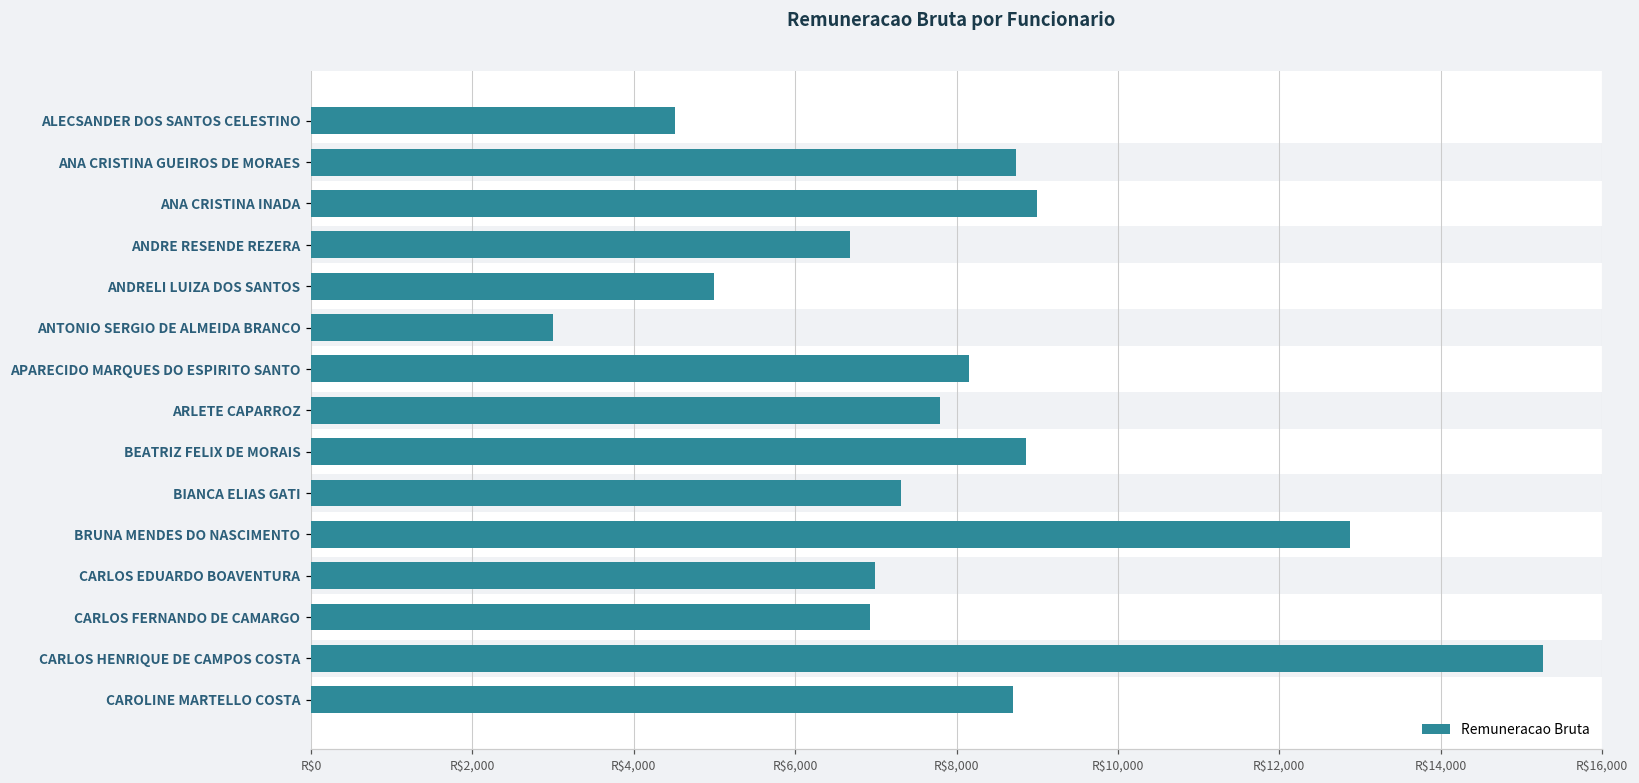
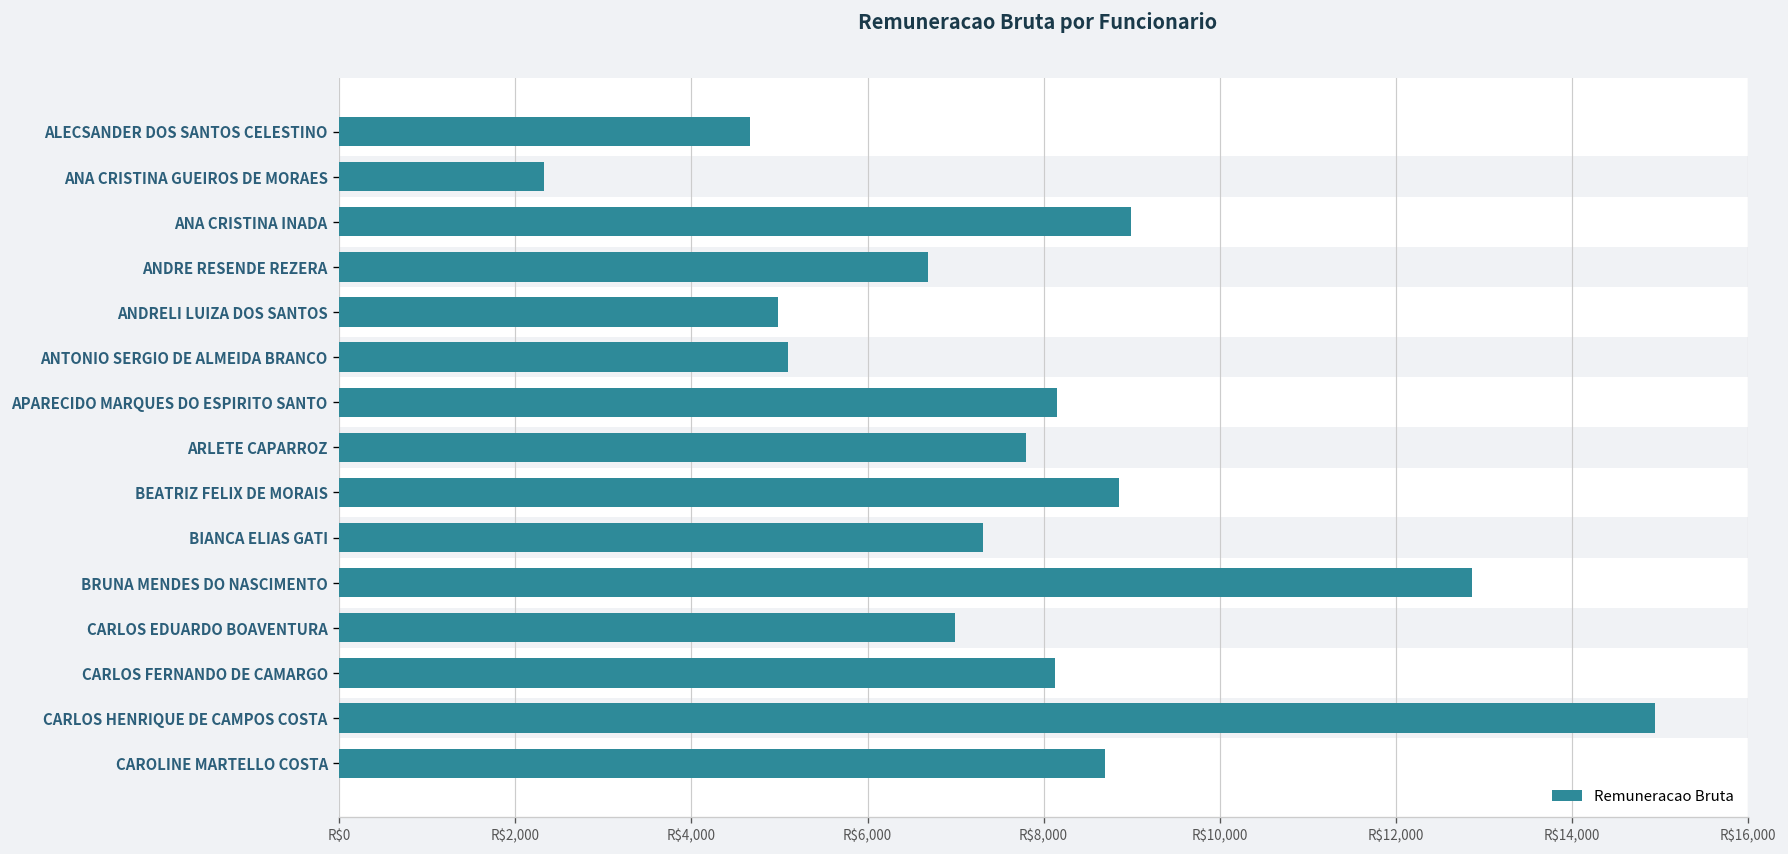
Remuneracao Bruta, ALECSANDER DOS SANTOS CELESTINO: R$4,500 -> R$4,700
Remuneracao Bruta, ANA CRISTINA GUEIROS DE MORAES: R$8,700 -> R$2,300
Remuneracao Bruta, ANTONIO SERGIO DE ALMEIDA BRANCO: R$3,000 -> R$5,100
Remuneracao Bruta, CARLOS FERNANDO DE CAMARGO: R$6,900 -> R$8,100
Remuneracao Bruta, CARLOS HENRIQUE DE CAMPOS COSTA: R$15,300 -> R$14,900
